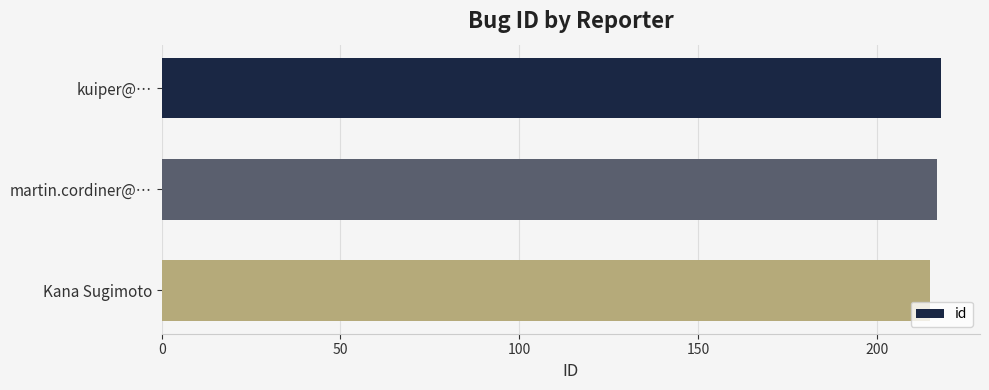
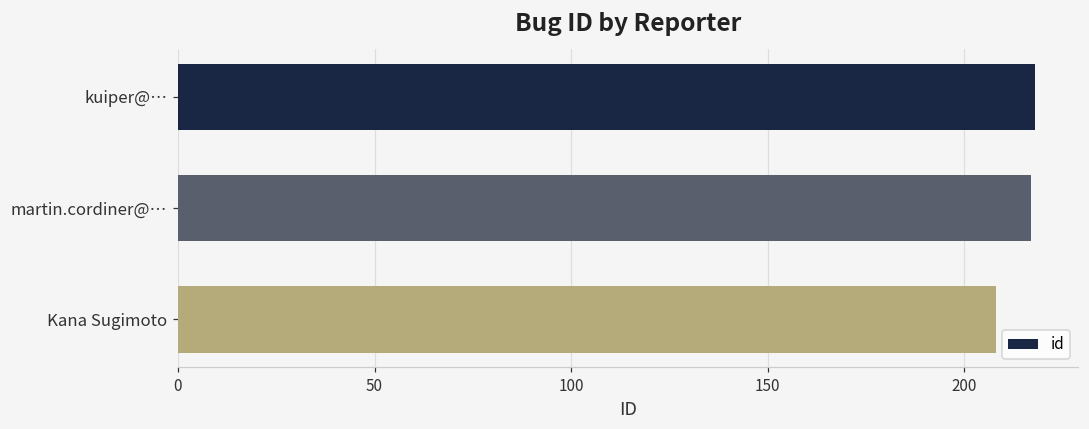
Kana Sugimoto: 215 -> 208
